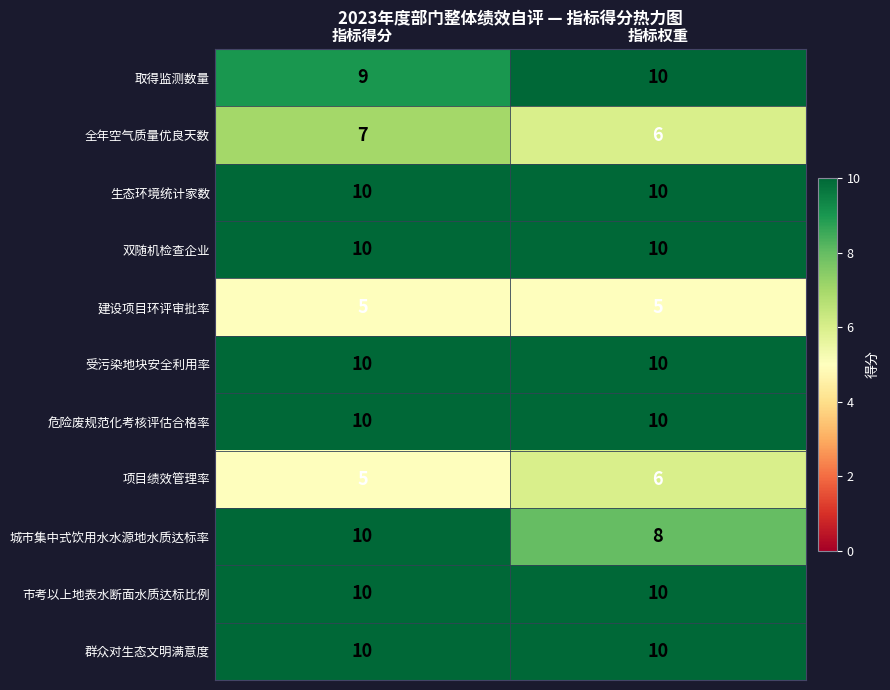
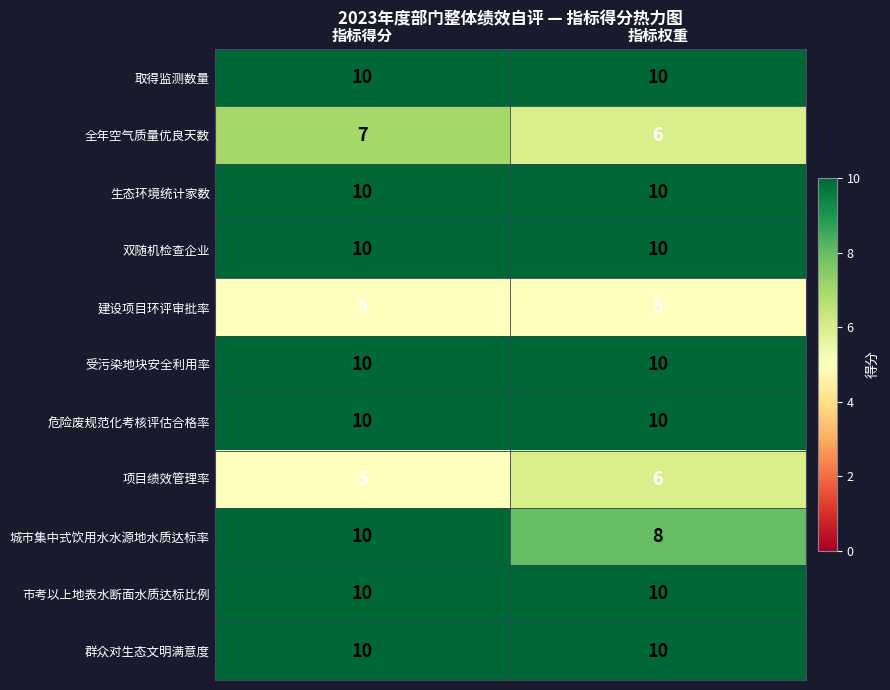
取得监测数量, 指标得分: 9 -> 10
